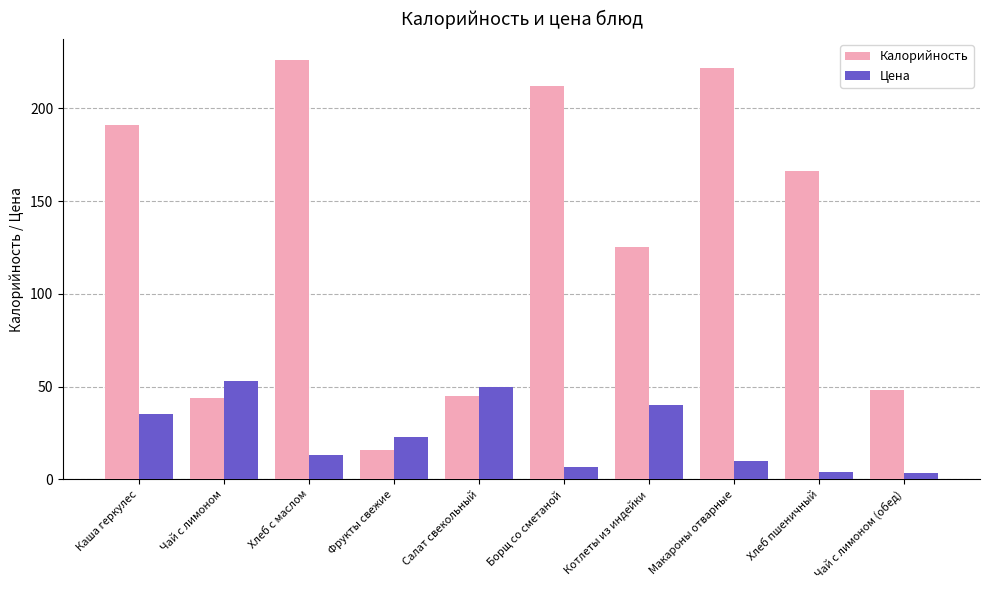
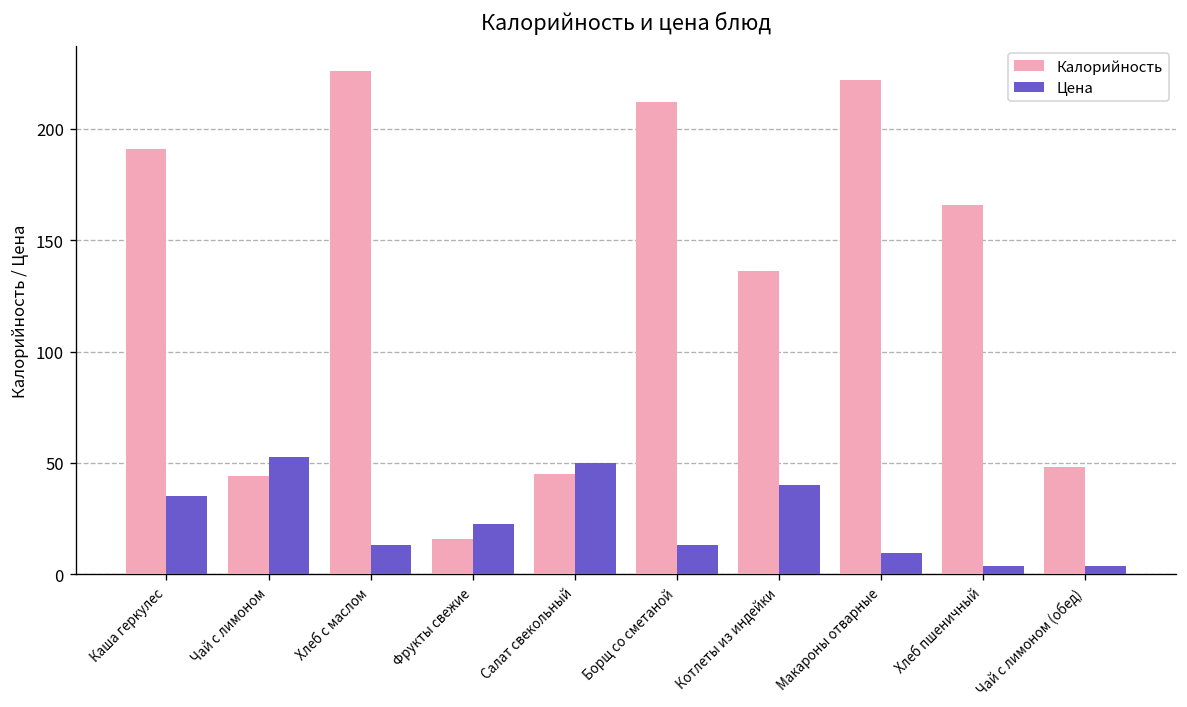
Цена, Борщ со сметаной: 7 -> 13
Калорийность, Котлеты из индейки: 125 -> 136
